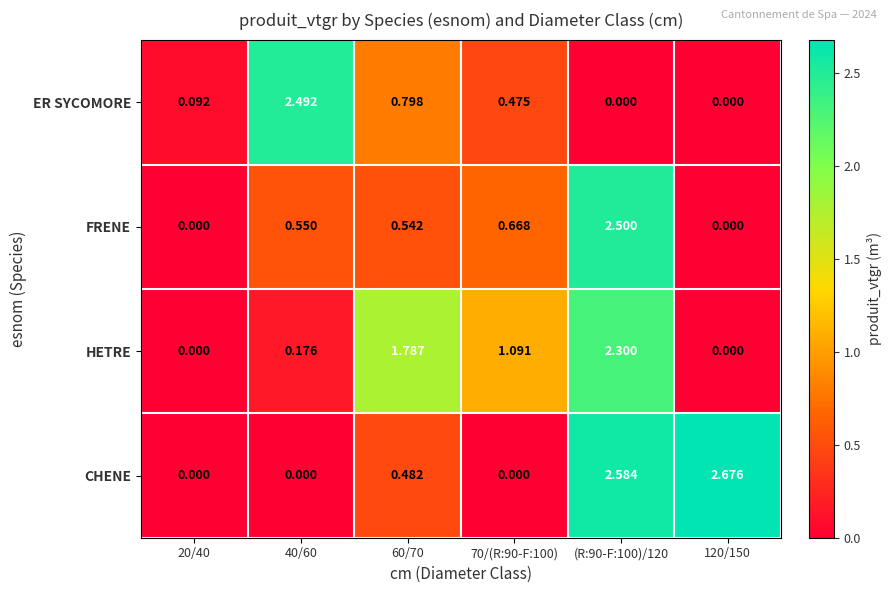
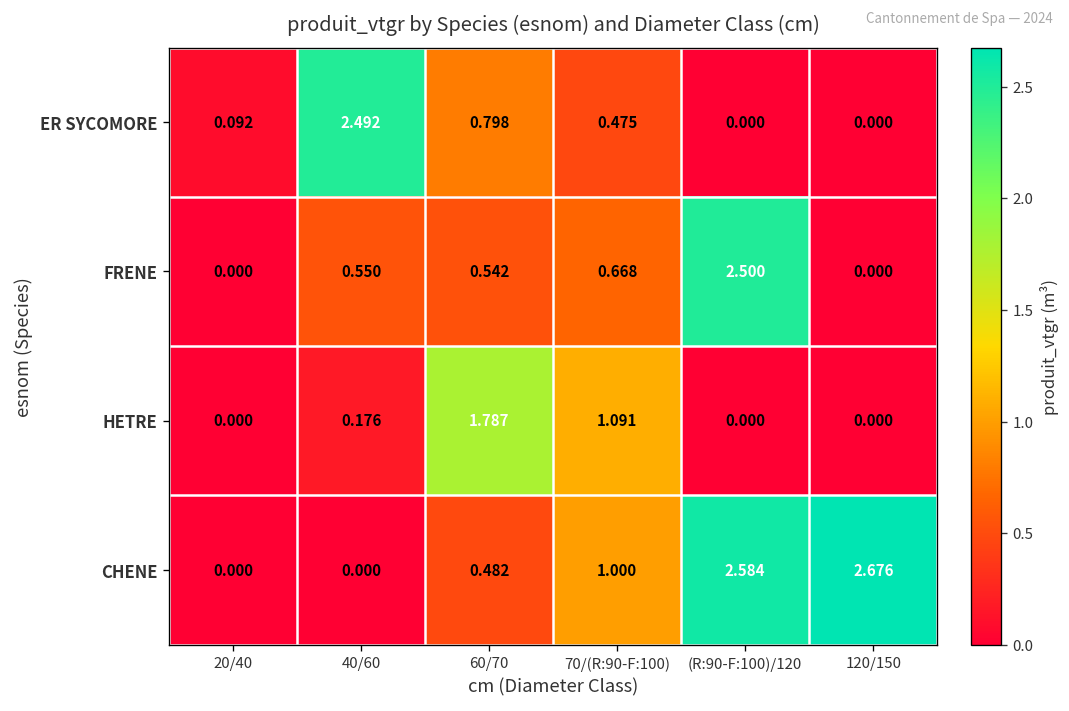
HETRE, (R:90-F:100)/120: 2.300 -> 0.000
CHENE, 70/(R:90-F:100): 0.000 -> 1.000
